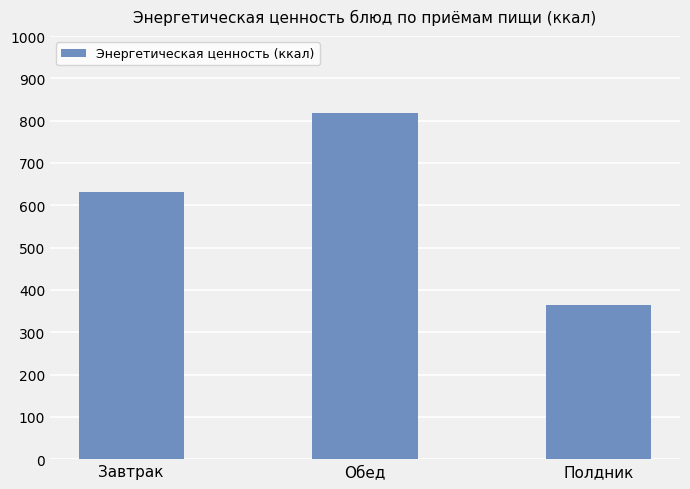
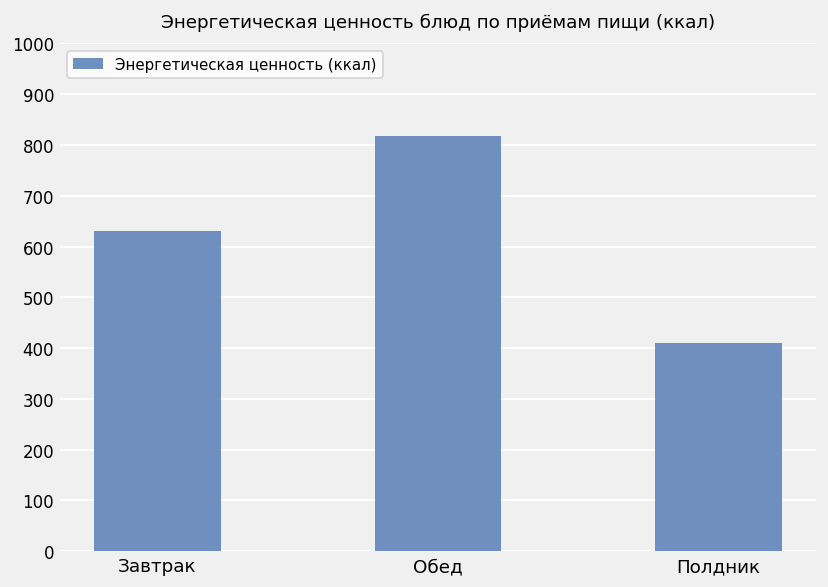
Полдник: 360 -> 410
